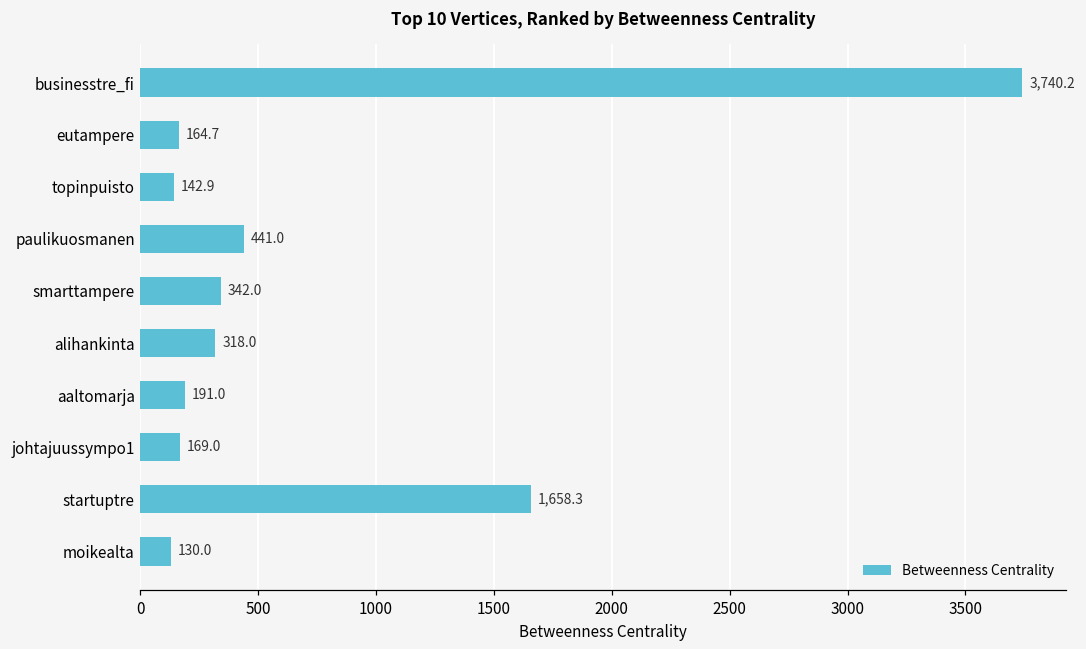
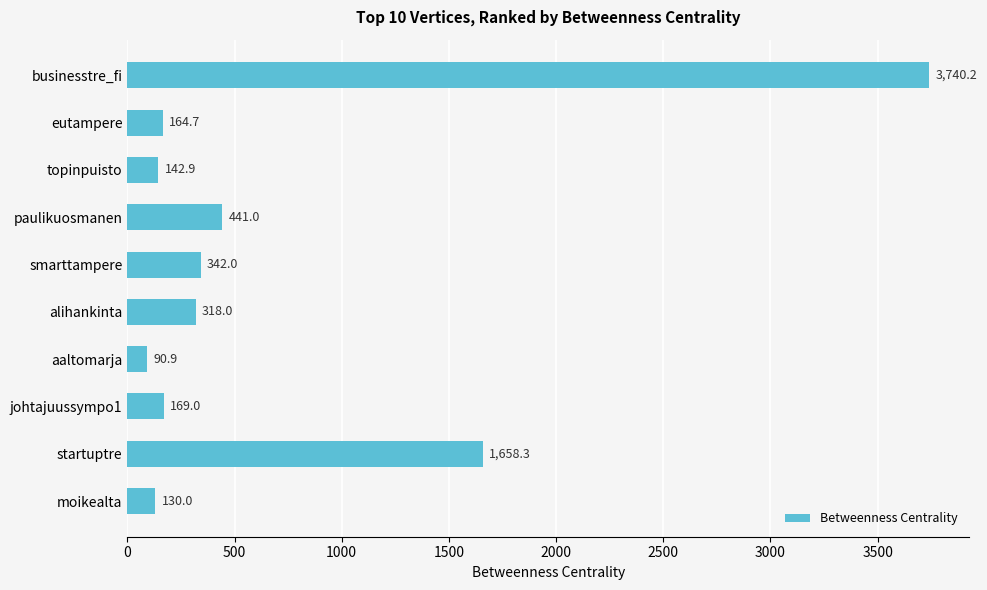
aaltomarja: 191.0 -> 90.9
